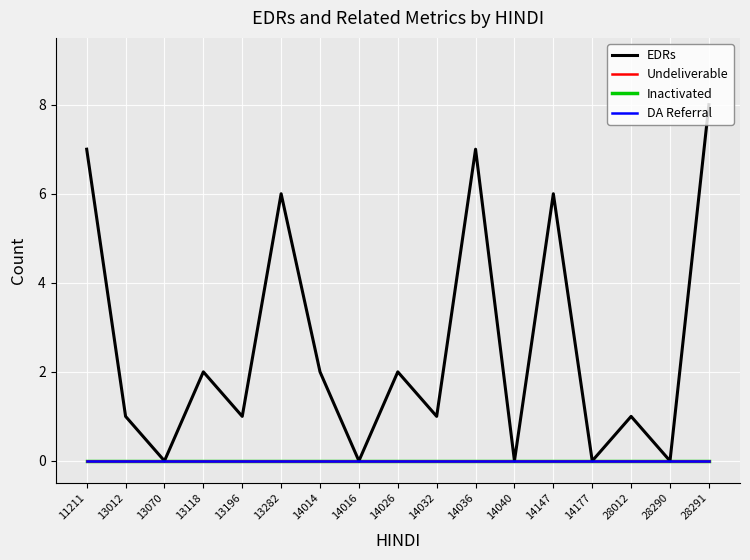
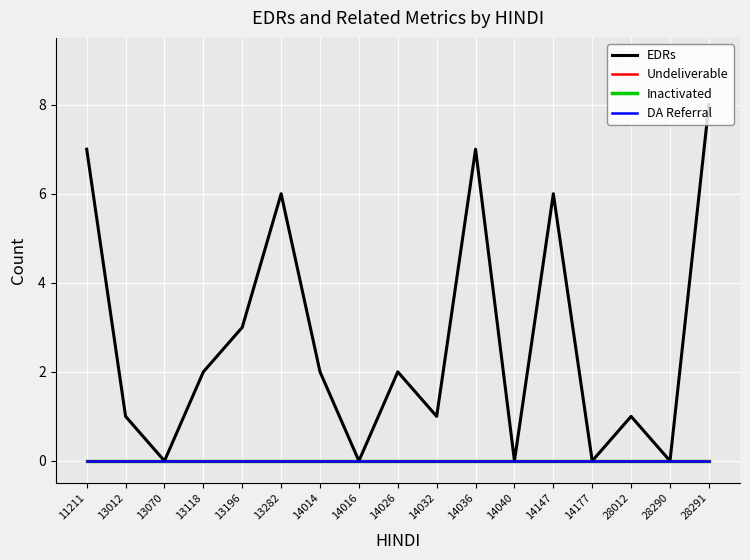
EDRs, 13196: 1 -> 3
